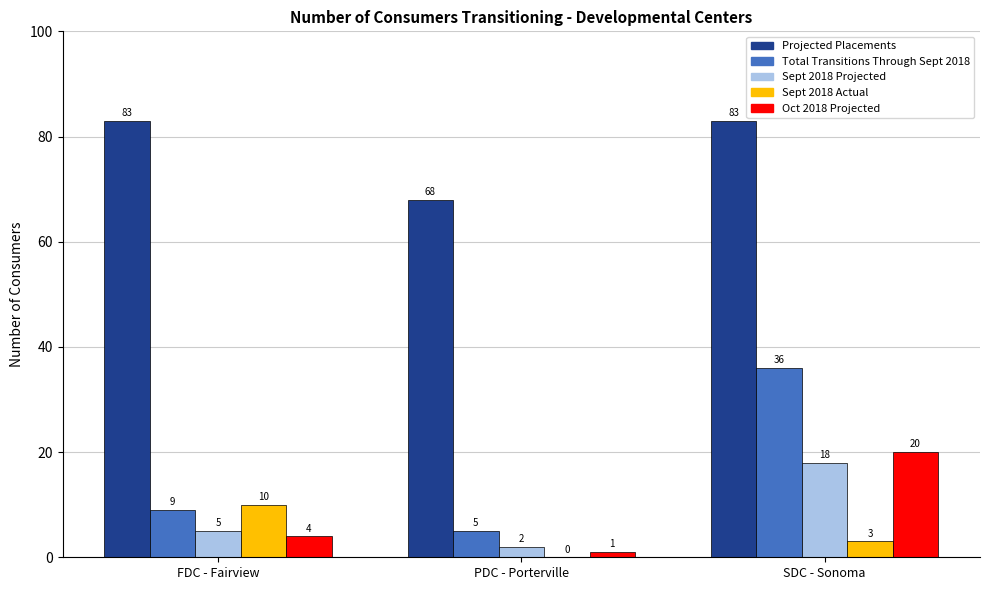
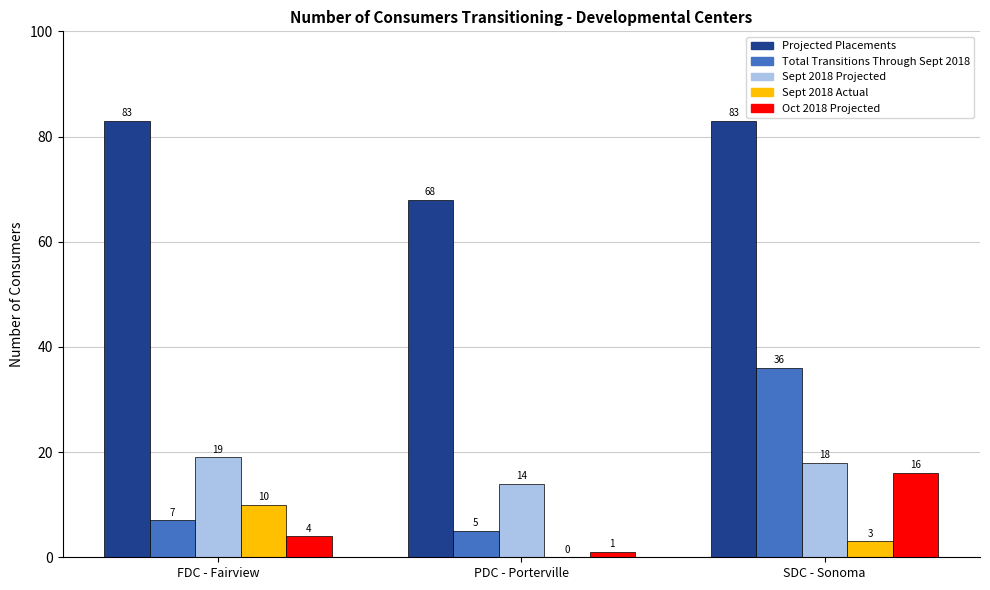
Total Transitions Through Sept 2018, FDC - Fairview: 9 -> 7
Sept 2018 Projected, FDC - Fairview: 5 -> 19
Sept 2018 Projected, PDC - Porterville: 2 -> 14
Oct 2018 Projected, SDC - Sonoma: 20 -> 16
